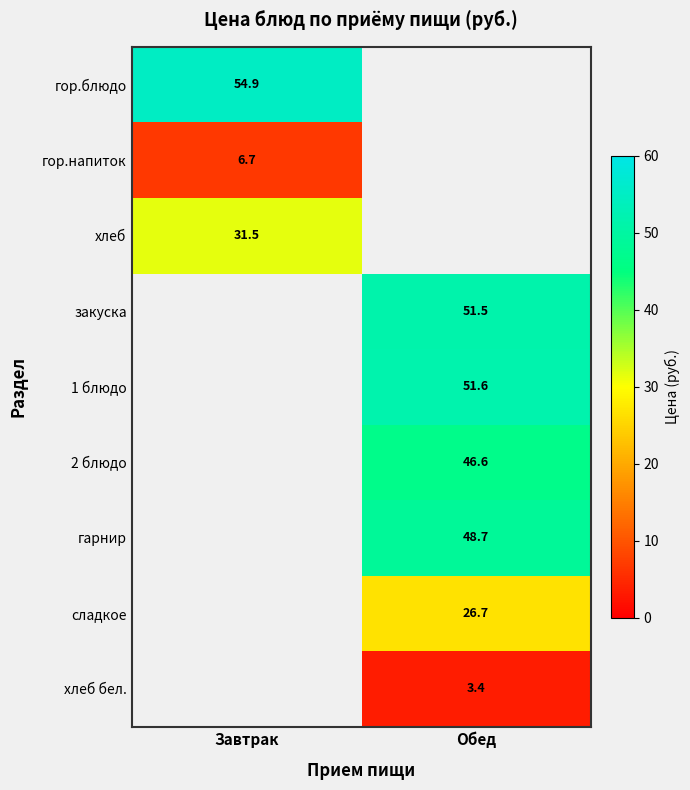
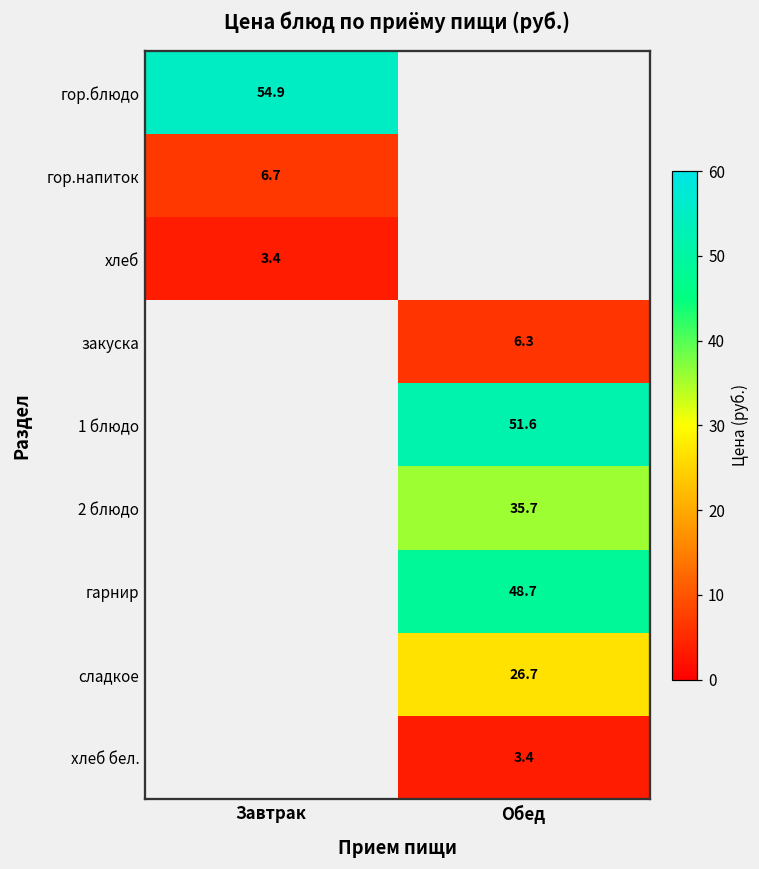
хлеб, Завтрак: 31.5 -> 3.4
закуска, Обед: 51.5 -> 6.3
2 блюдо, Обед: 46.6 -> 35.7
